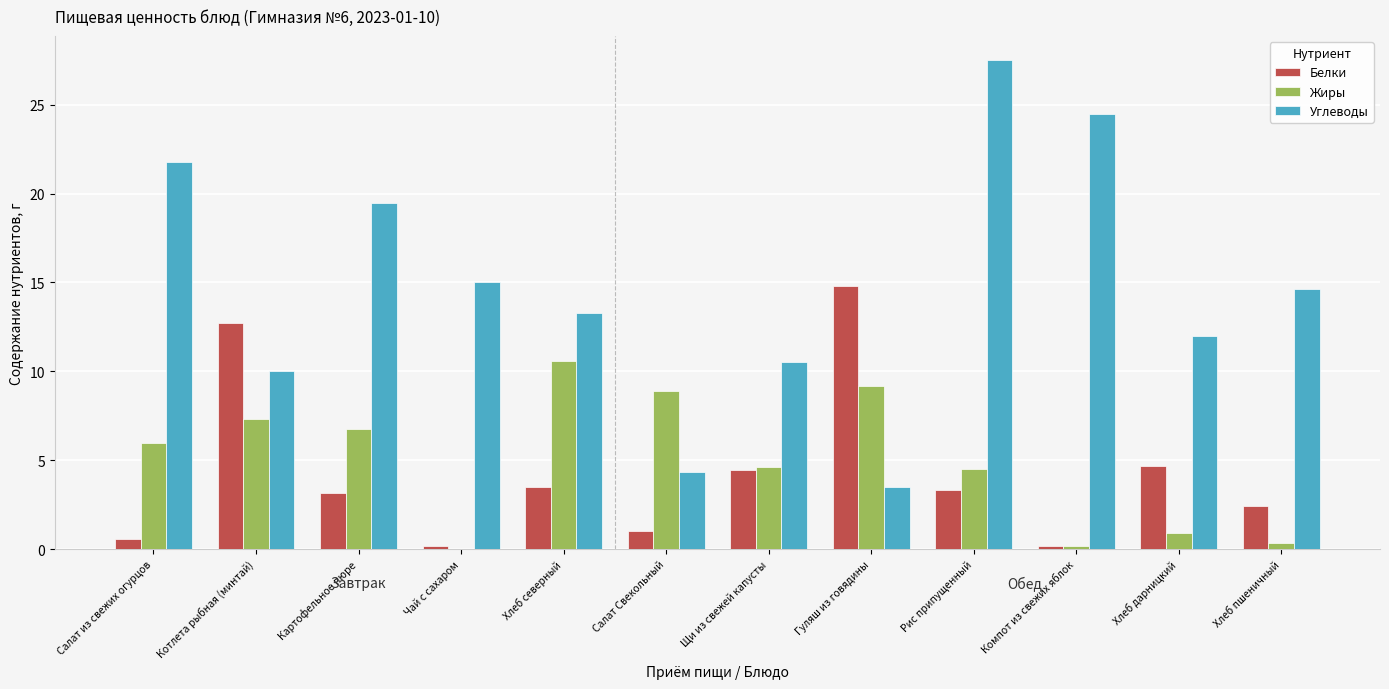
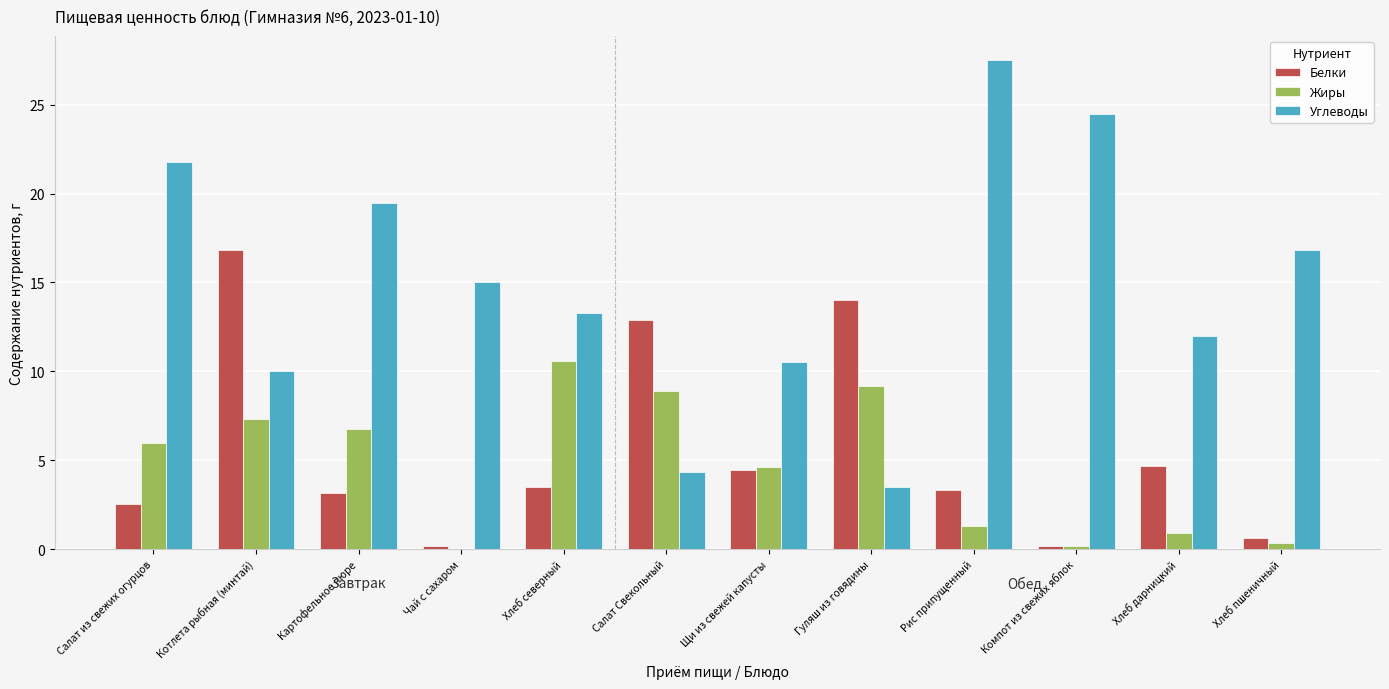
Белки, Салат из свежих огурцов: 0.6 -> 2.6
Белки, Котлета рыбная (минтай): 12.7 -> 16.8
Белки, Салат Свекольный: 1.0 -> 12.9
Белки, Гуляш из говядины: 14.8 -> 14.0
Жиры, Рис припущенный: 4.5 -> 1.3
Белки, Хлеб пшеничный: 2.4 -> 0.6
Углеводы, Хлеб пшеничный: 14.6 -> 16.8
